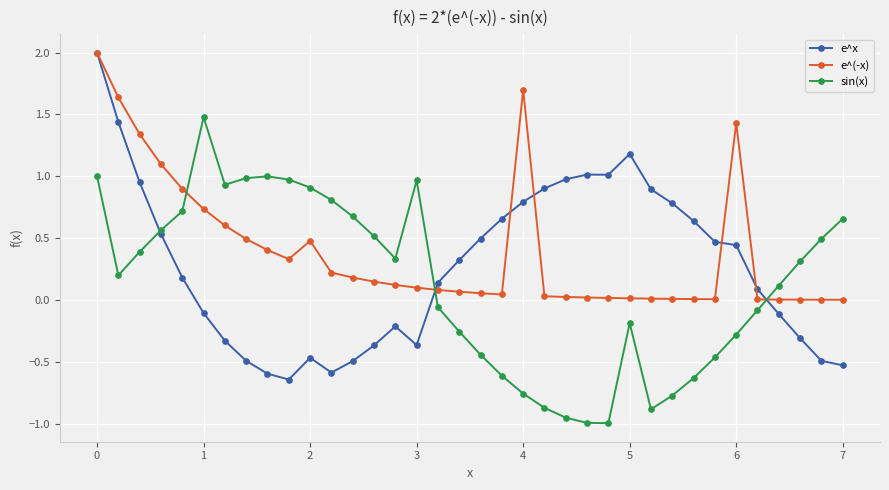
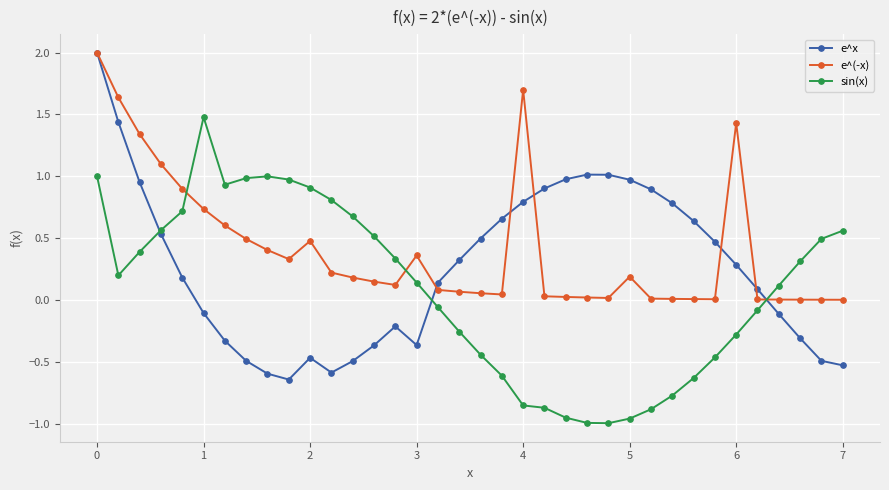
e^(-x), 3: 0.10 -> 0.36
sin(x), 3: 0.97 -> 0.14
sin(x), 4: -0.76 -> -0.85
e^x, 5: 1.18 -> 0.97
e^(-x), 5: 0.01 -> 0.19
sin(x), 5: -0.19 -> -0.96
e^x, 6: 0.44 -> 0.28
sin(x), 7: 0.66 -> 0.56
